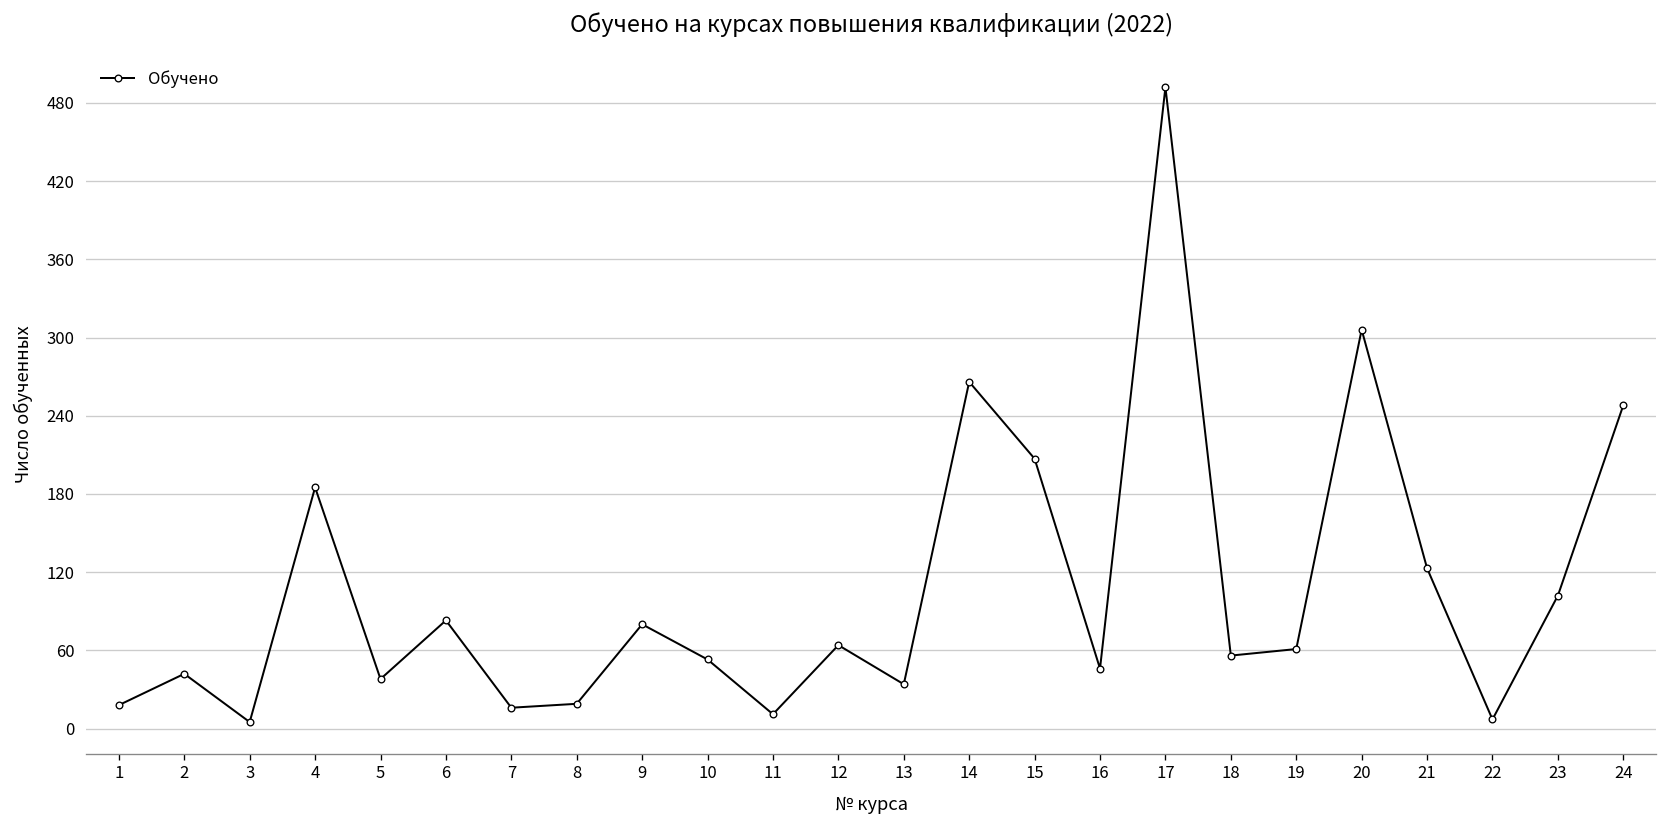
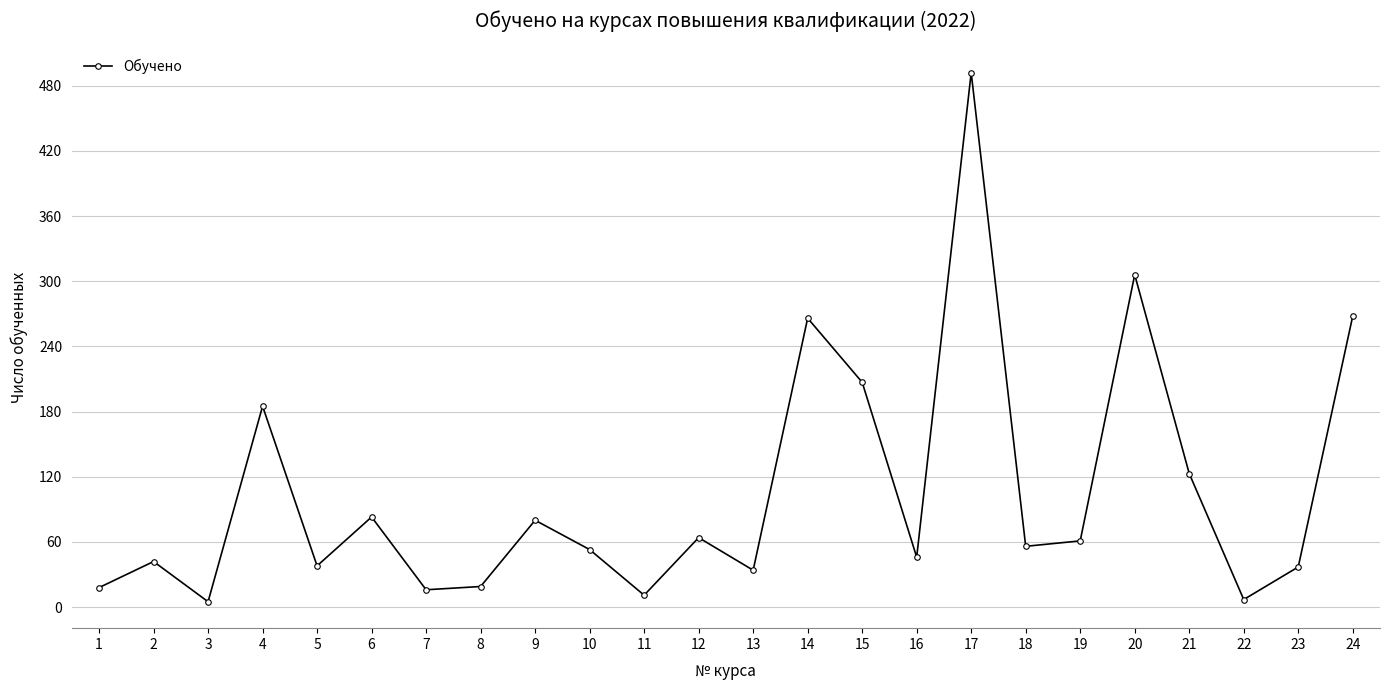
23: 102 -> 37
24: 248 -> 268
